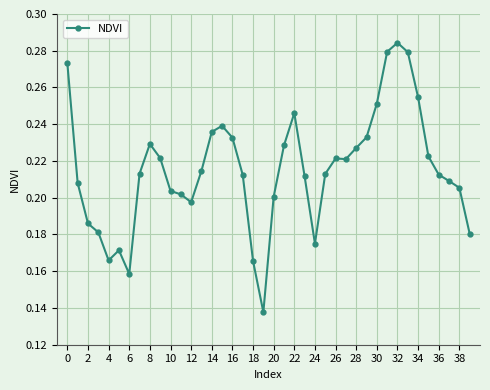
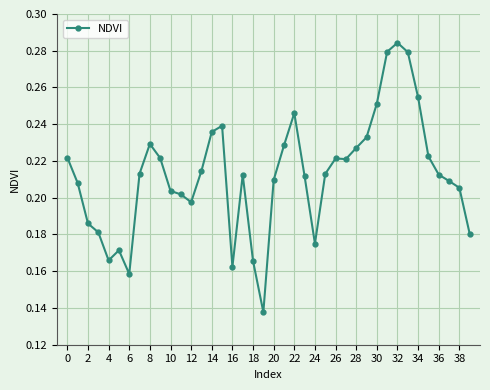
0: 0.273 -> 0.222
16: 0.233 -> 0.162
20: 0.201 -> 0.210
